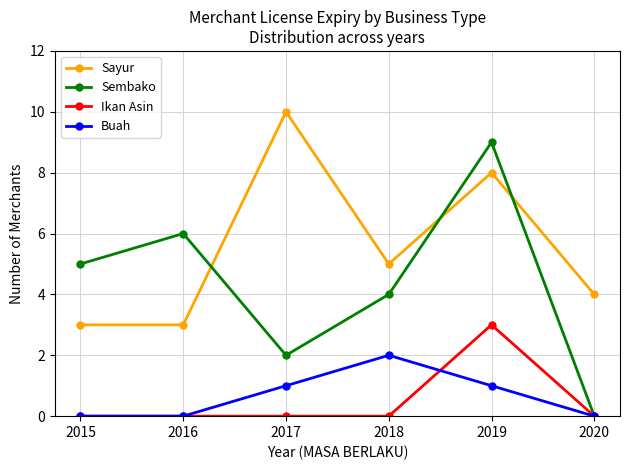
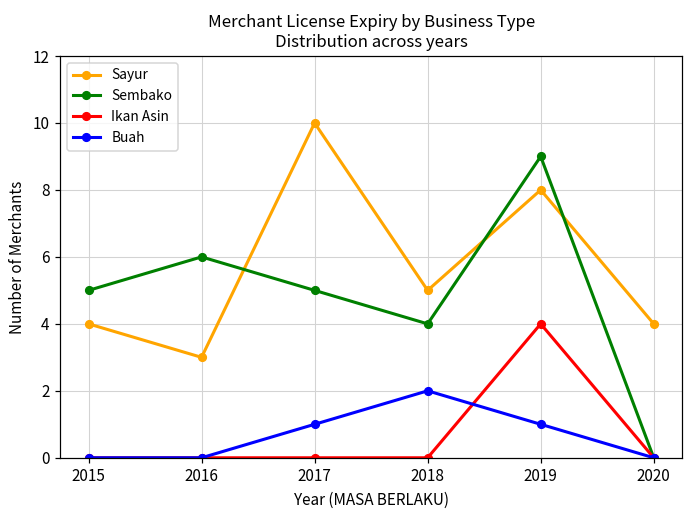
Sayur, 2015: 3 -> 4
Sembako, 2017: 2 -> 5
Ikan Asin, 2019: 3 -> 4
